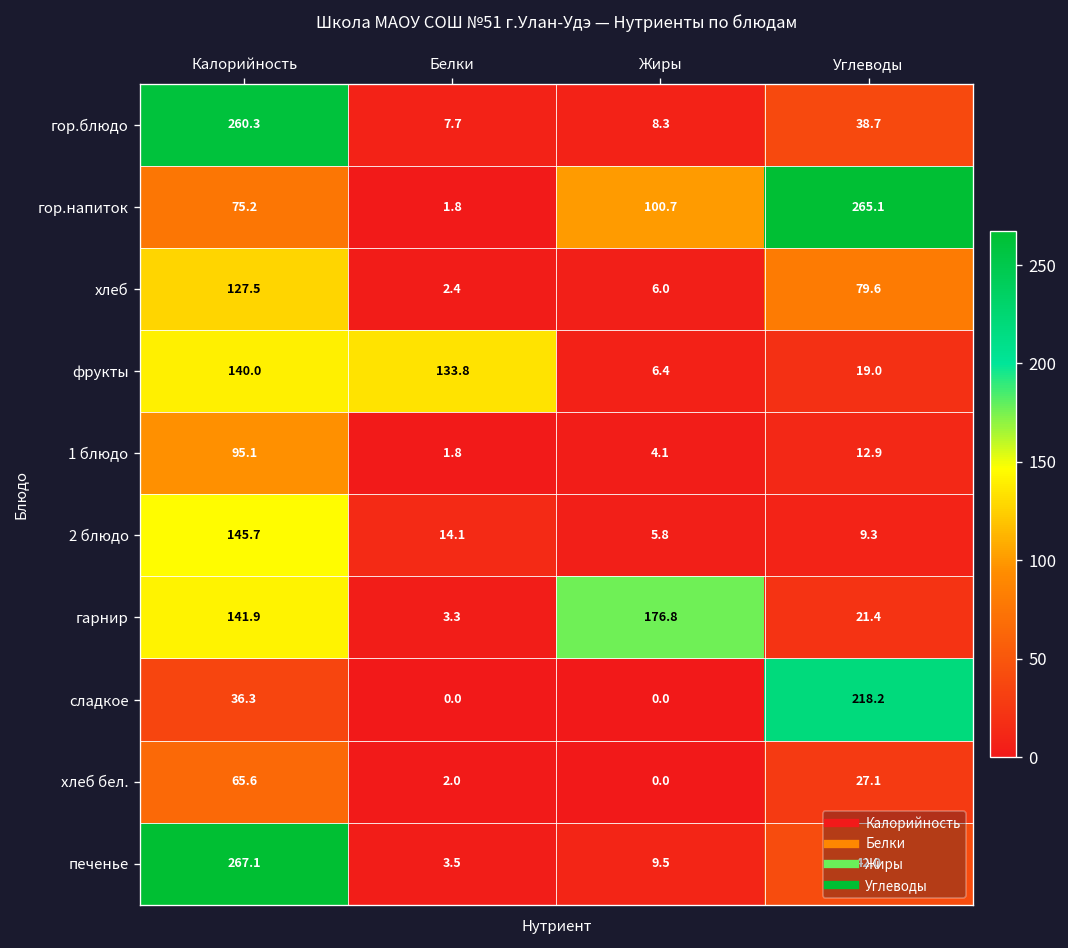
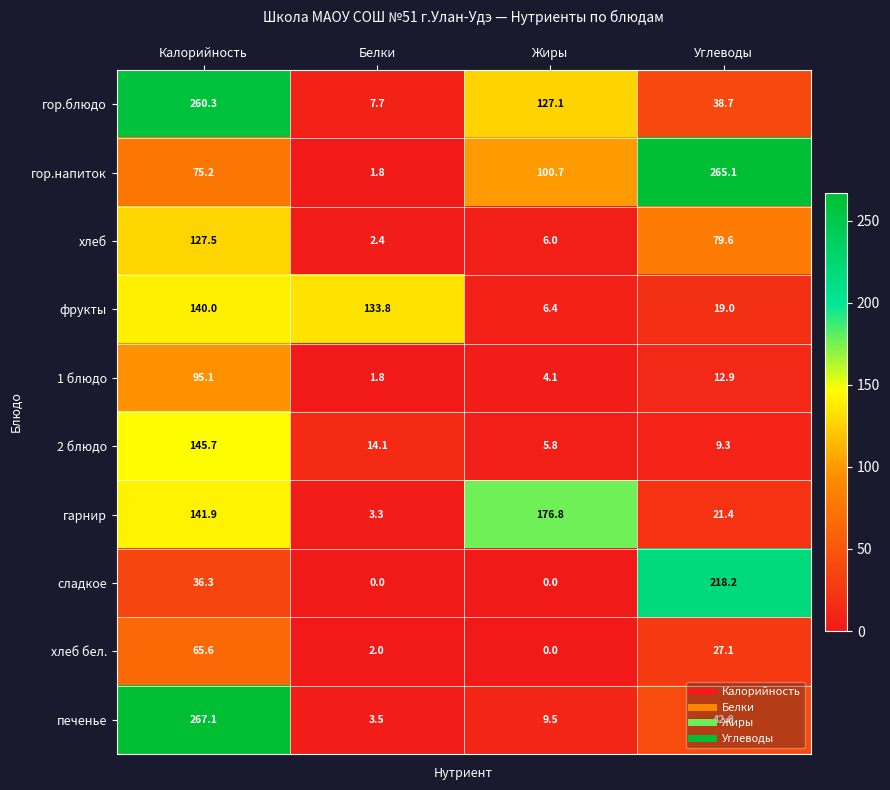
гор.блюдо, Жиры: 8.3 -> 127.1
